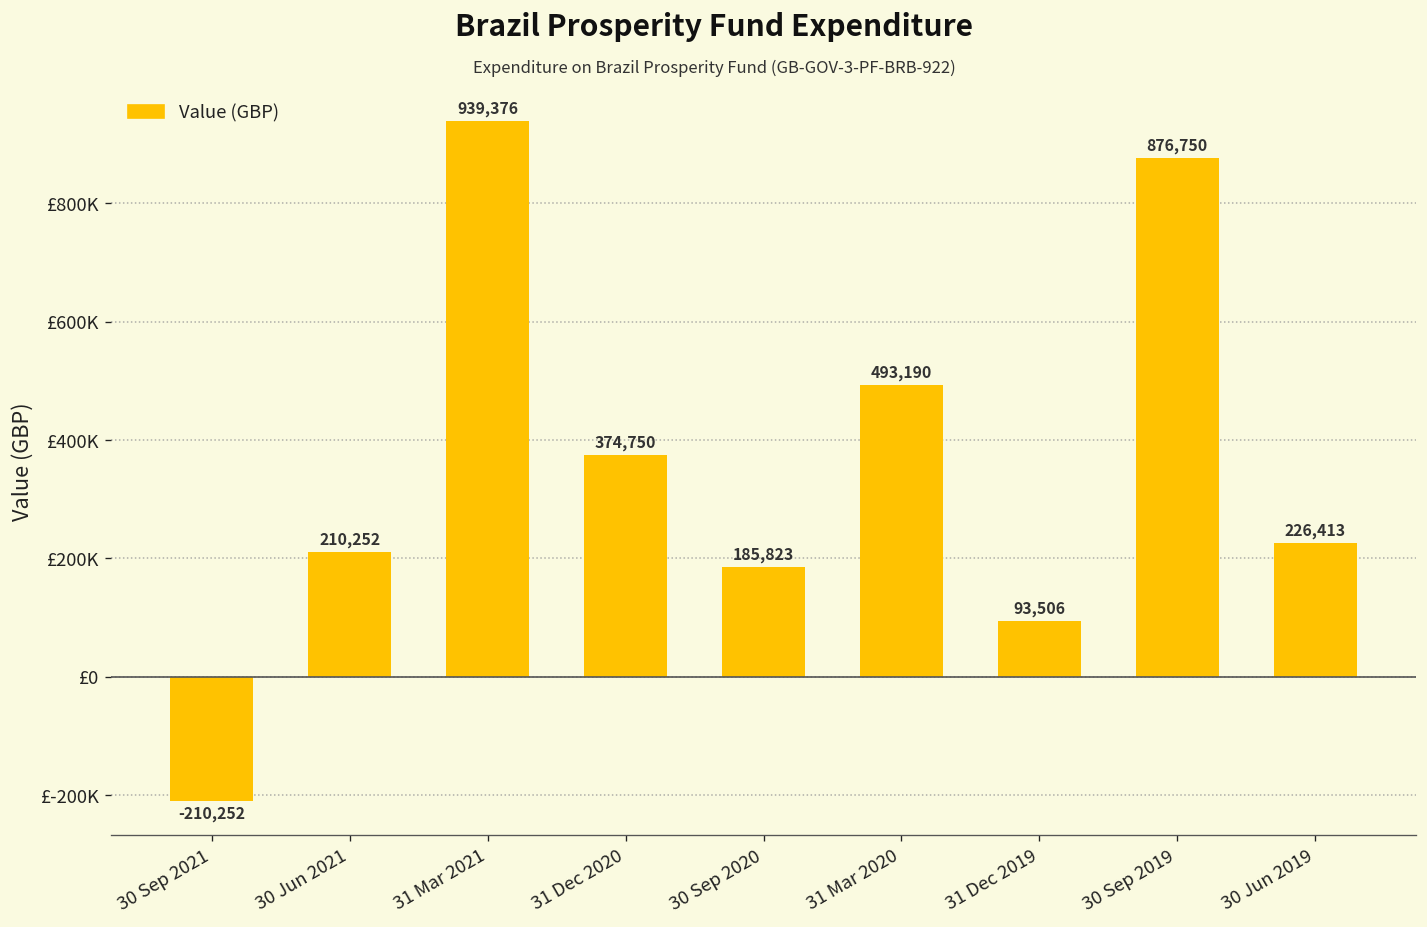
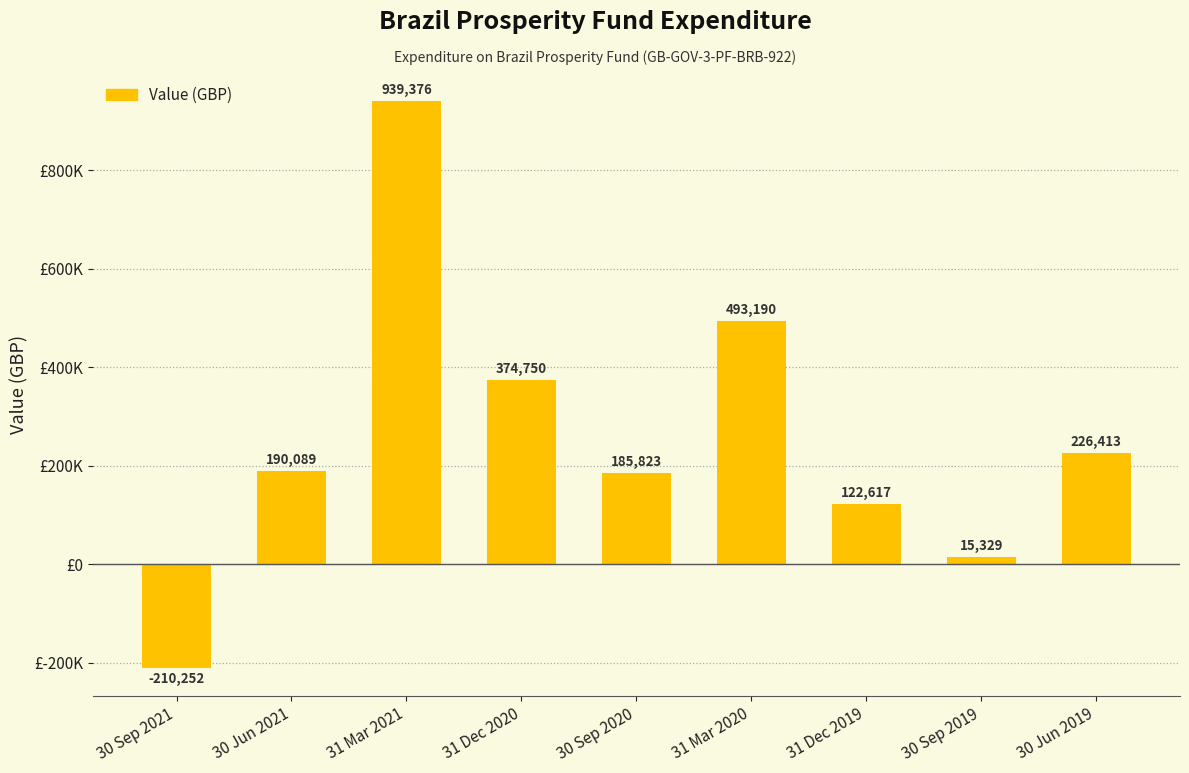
30 Jun 2021: 210,252 -> 190,089
31 Dec 2019: 93,506 -> 122,617
30 Sep 2019: 876,750 -> 15,329
